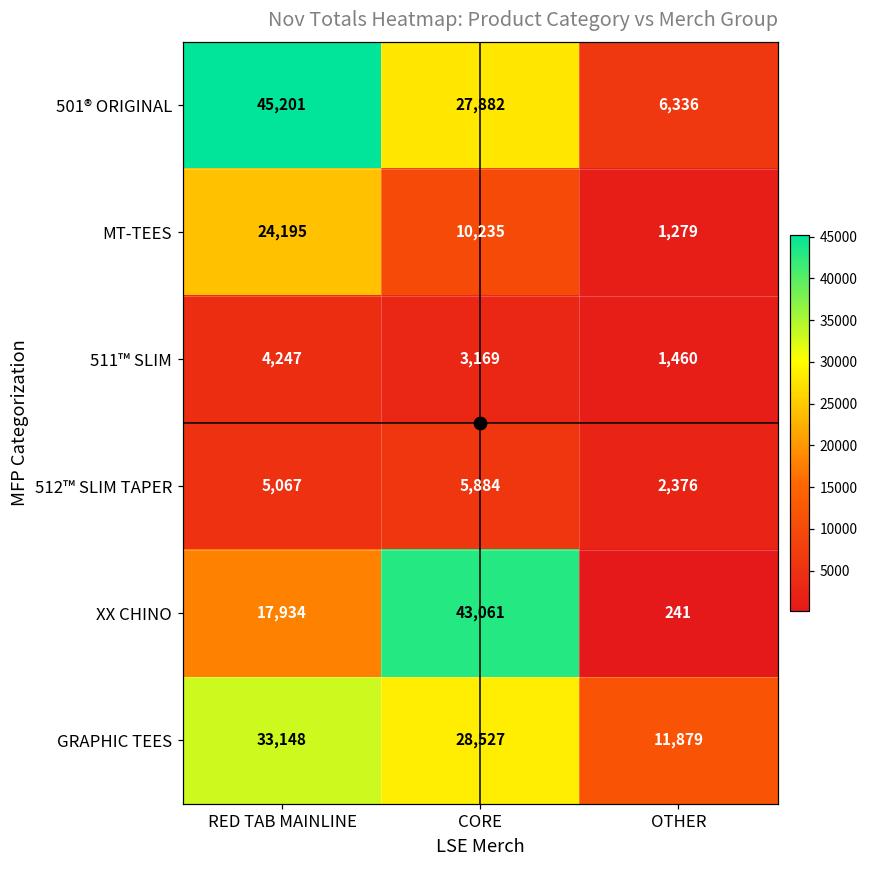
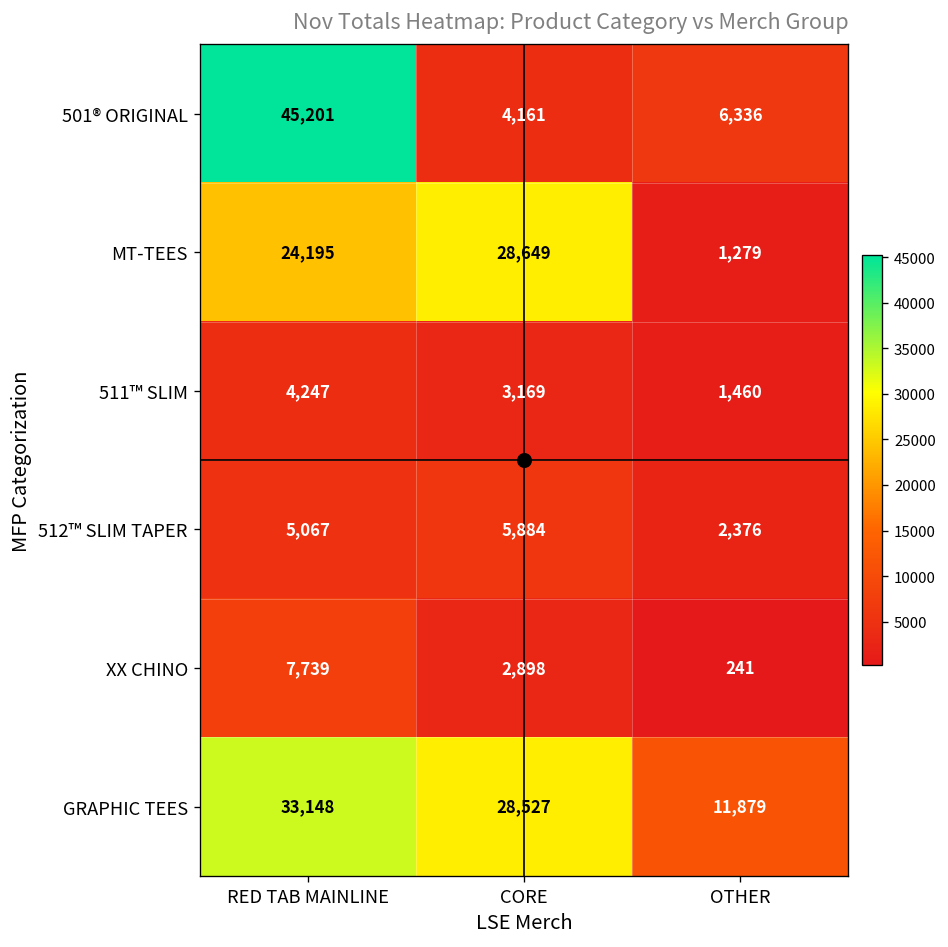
501® ORIGINAL, CORE: 27,882 -> 4,161
MT-TEES, CORE: 10,235 -> 28,649
XX CHINO, RED TAB MAINLINE: 17,934 -> 7,739
XX CHINO, CORE: 43,061 -> 2,898
